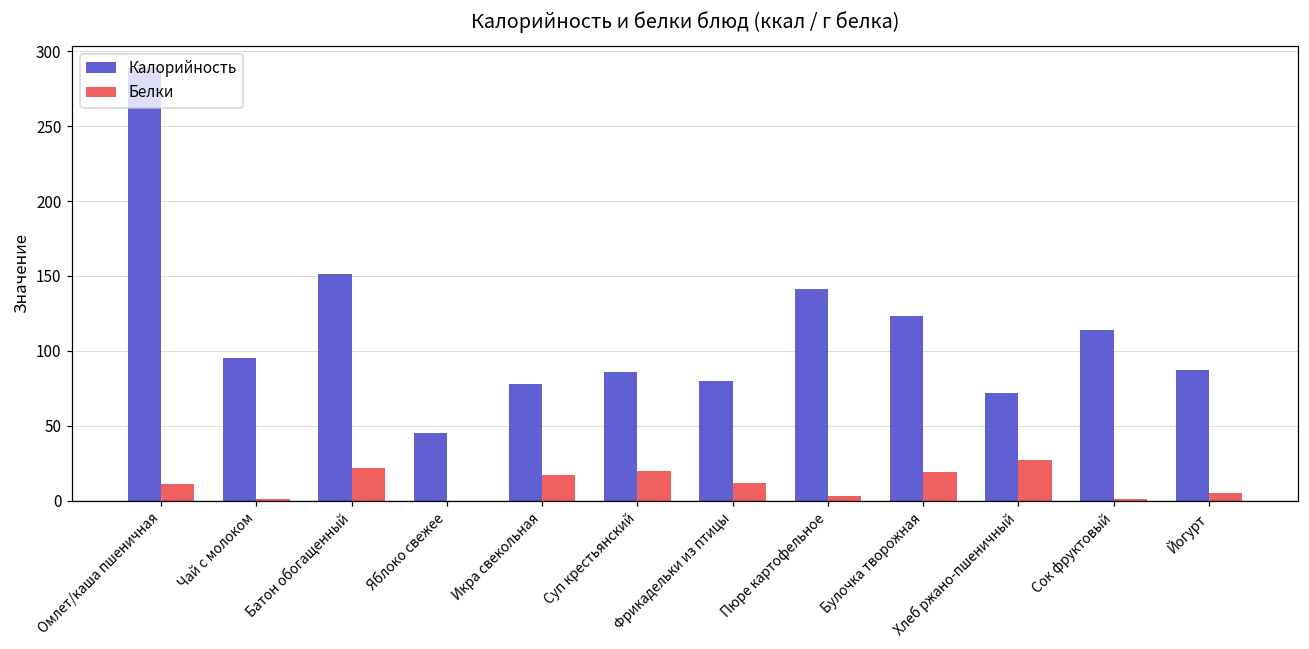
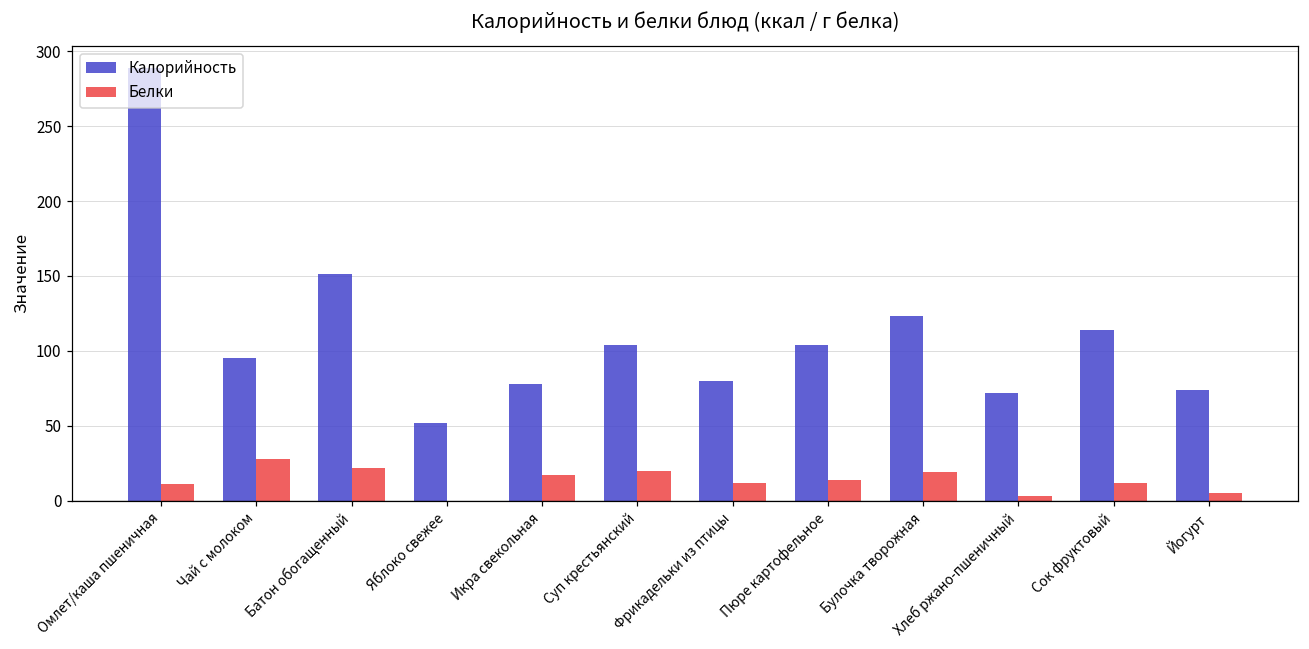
Белки, Чай с молоком: 1 -> 28
Калорийность, Яблоко свежее: 45 -> 52
Калорийность, Суп крестьянский: 86 -> 104
Калорийность, Пюре картофельное: 141 -> 104
Белки, Пюре картофельное: 3 -> 14
Белки, Хлеб ржано-пшеничный: 27 -> 3
Белки, Сок фруктовый: 1 -> 12
Калорийность, Йогурт: 87 -> 74
